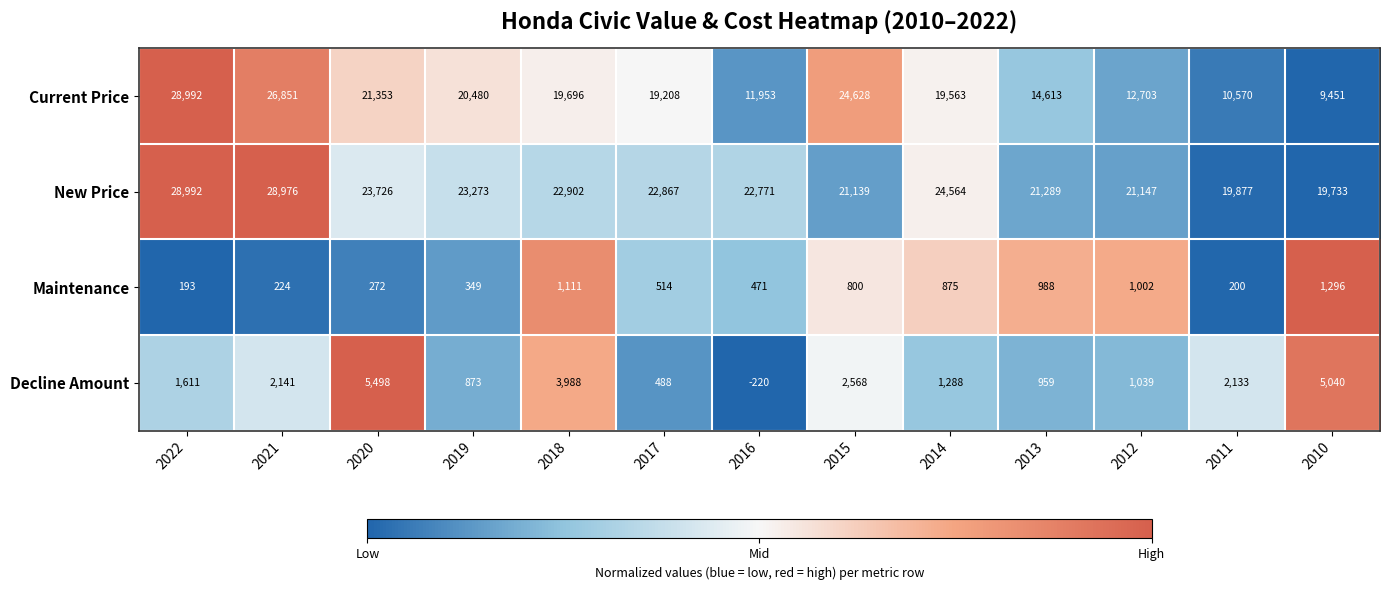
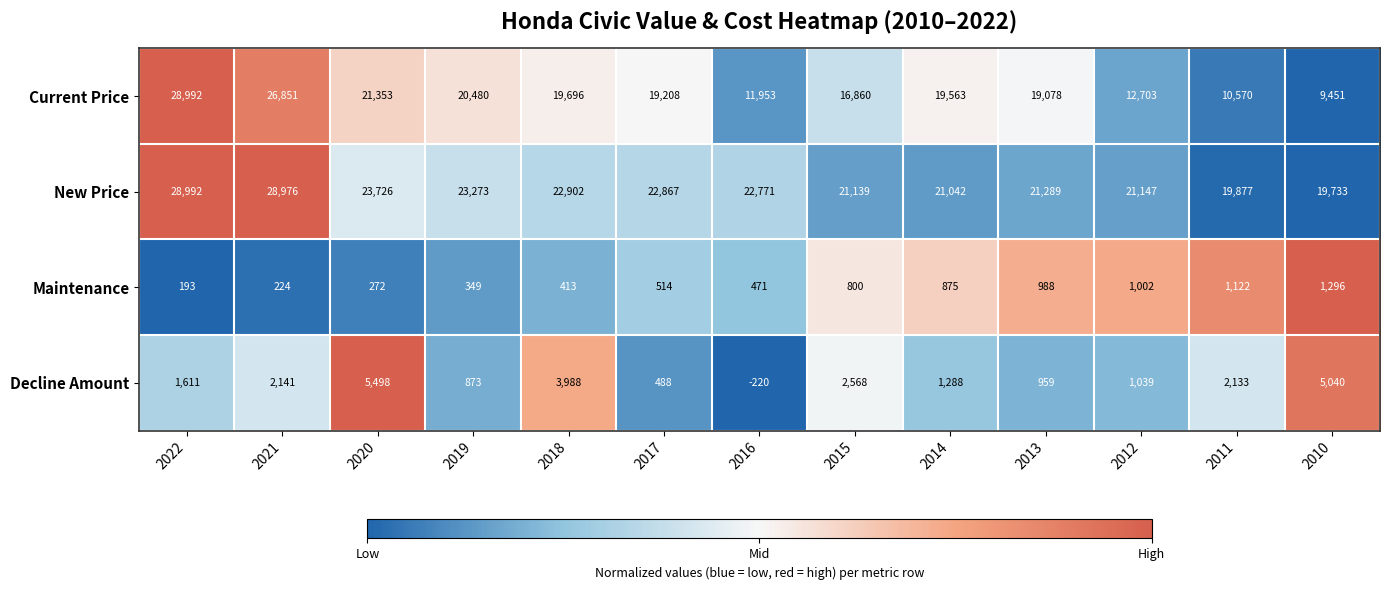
Current Price, 2015: 24,628 -> 16,860
Current Price, 2013: 14,613 -> 19,078
New Price, 2014: 24,564 -> 21,042
Maintenance, 2018: 1,111 -> 413
Maintenance, 2011: 200 -> 1,122
